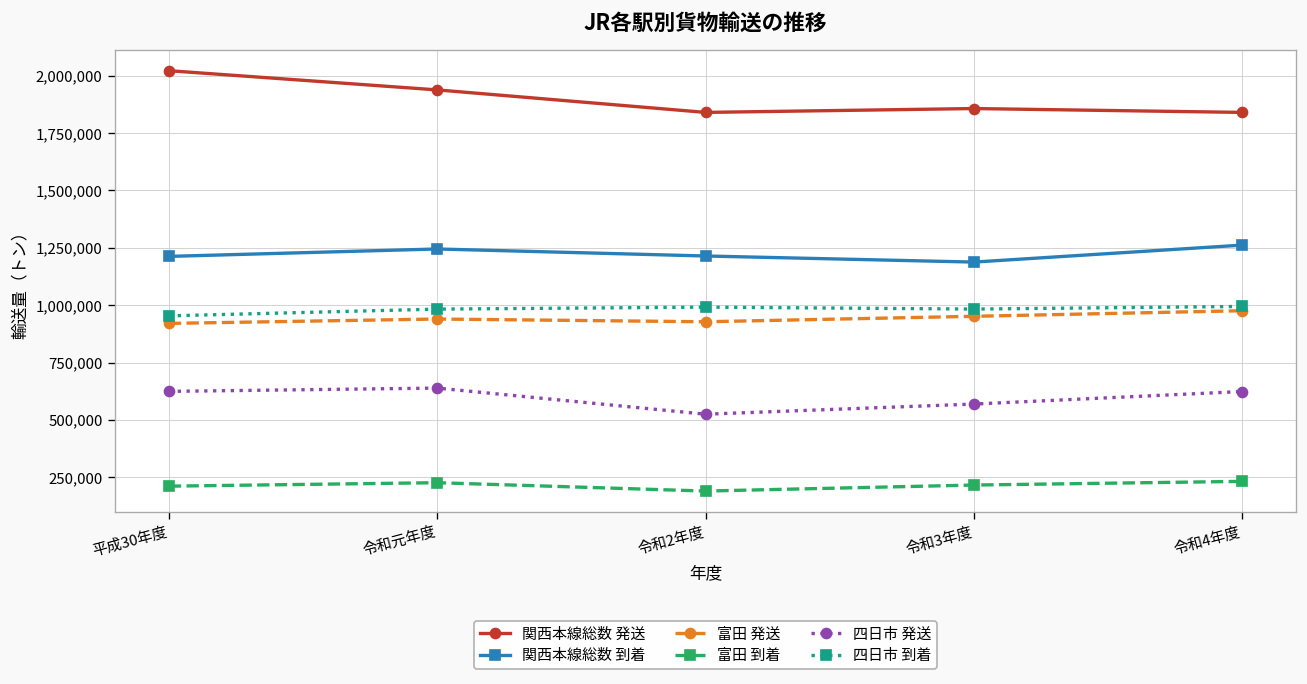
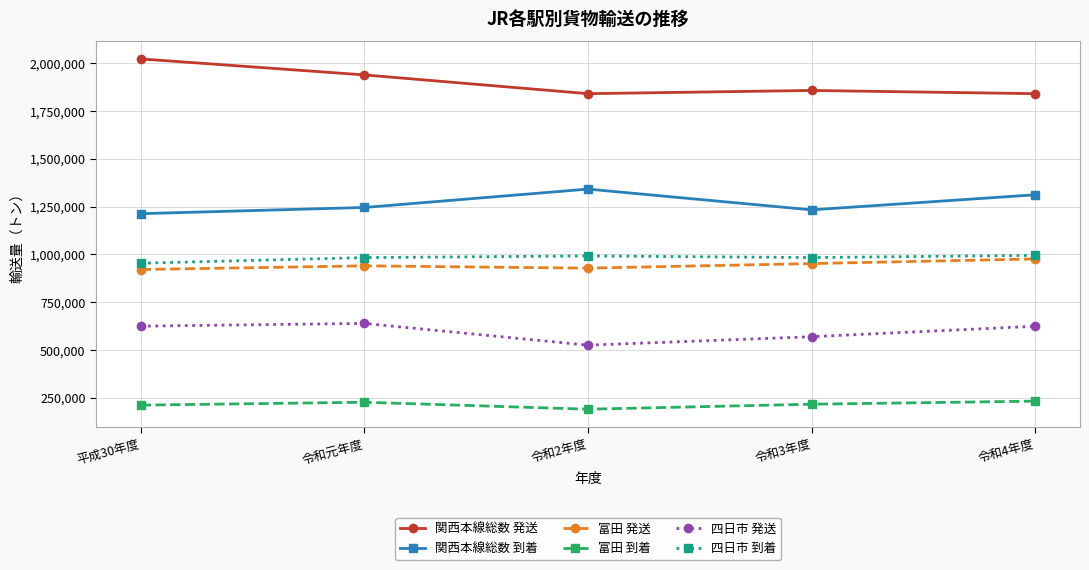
関西本線総数 到着, 令和2年度: 1,210,000 -> 1,340,000
関西本線総数 到着, 令和3年度: 1,190,000 -> 1,230,000
関西本線総数 到着, 令和4年度: 1,260,000 -> 1,310,000
